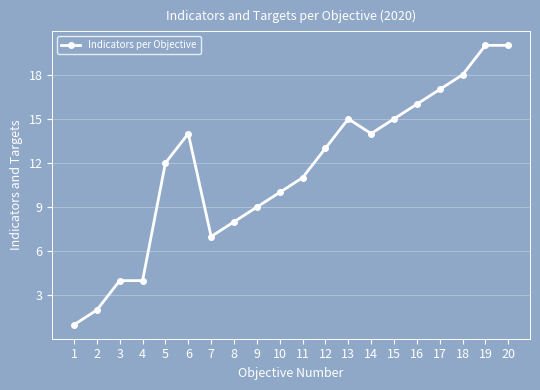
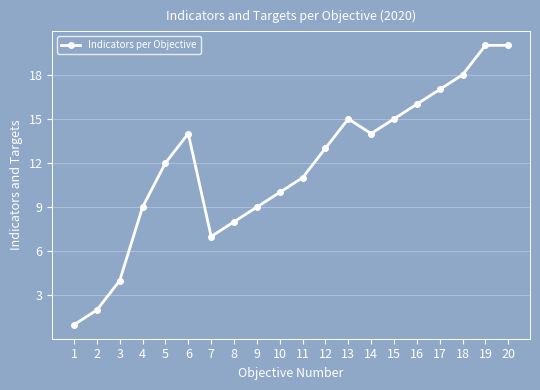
4: 4 -> 9
